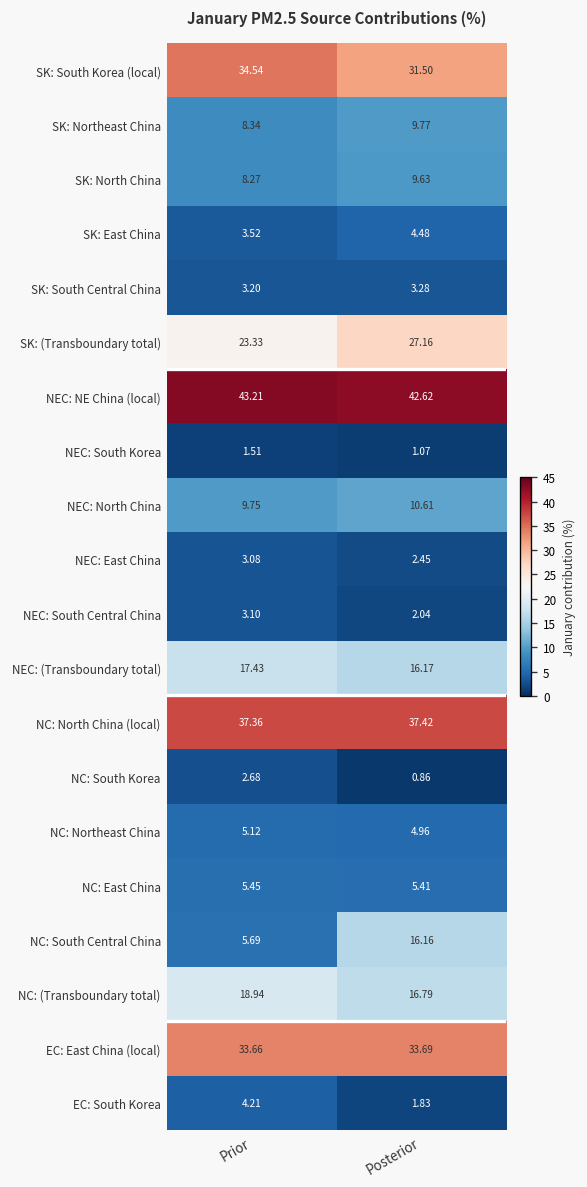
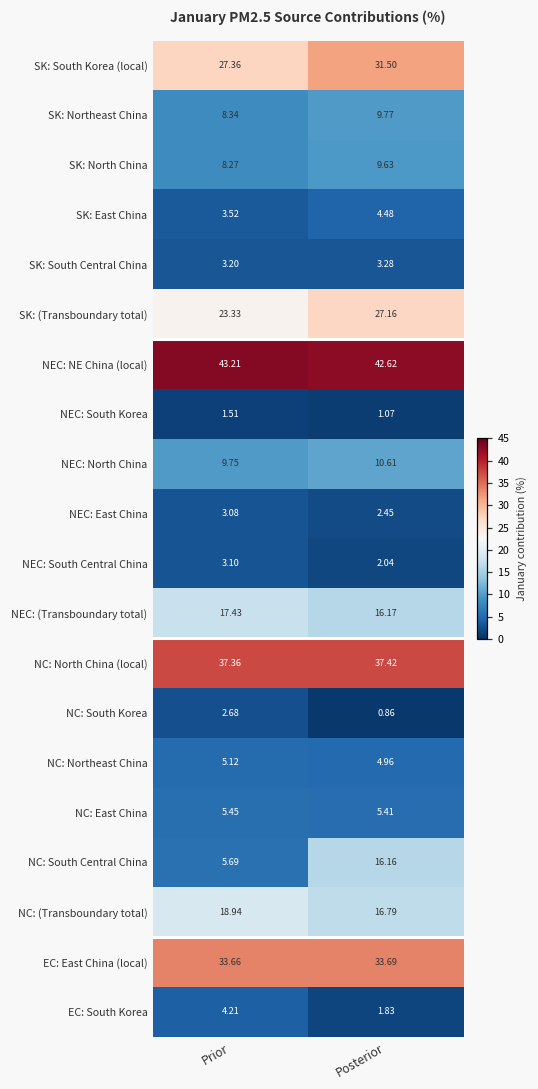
SK: South Korea (local), Prior: 34.54 -> 27.36
